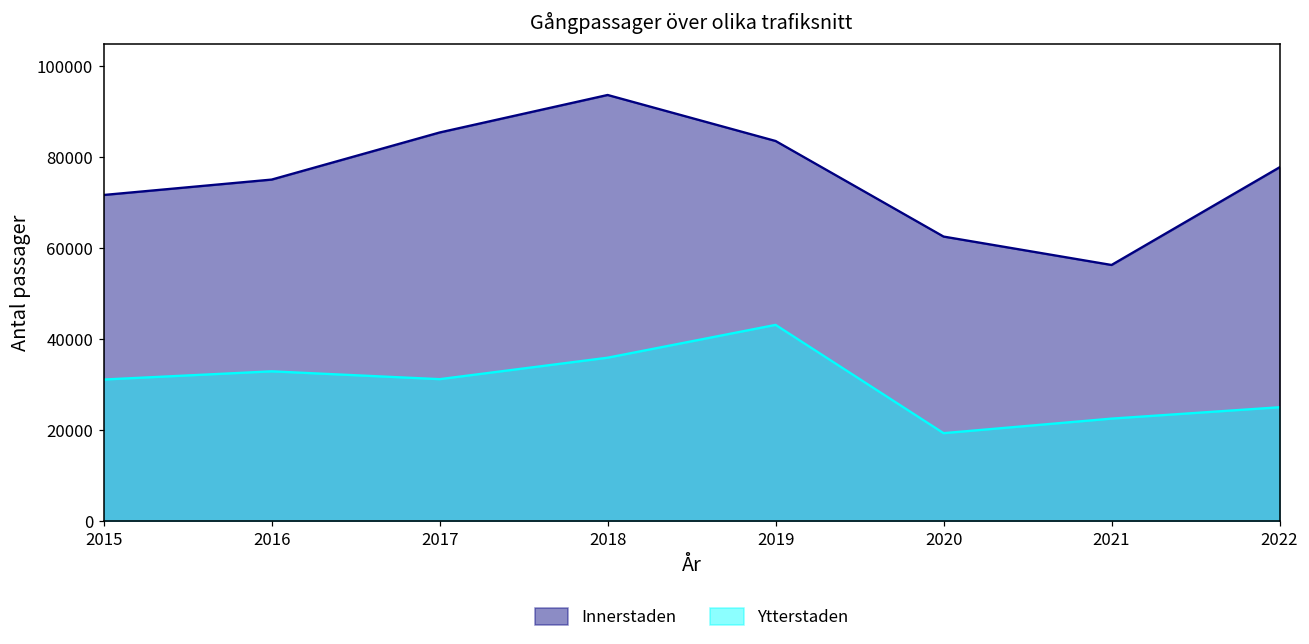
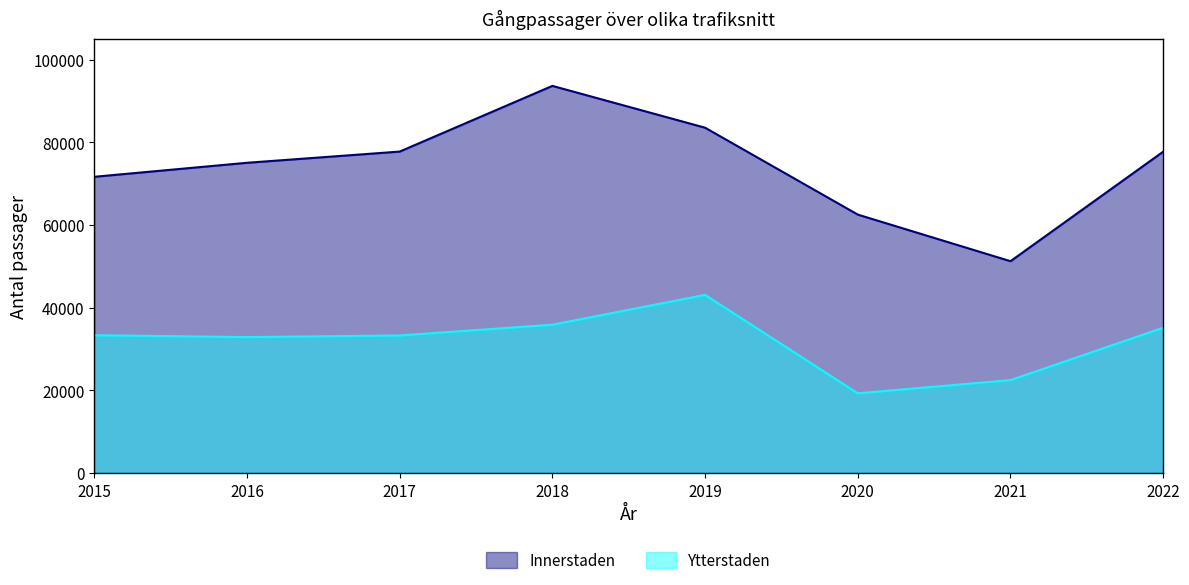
Ytterstaden, 2015: 31000 -> 33000
Innerstaden, 2017: 85000 -> 78000
Ytterstaden, 2017: 31000 -> 33000
Innerstaden, 2021: 56000 -> 51000
Ytterstaden, 2022: 25000 -> 35000
